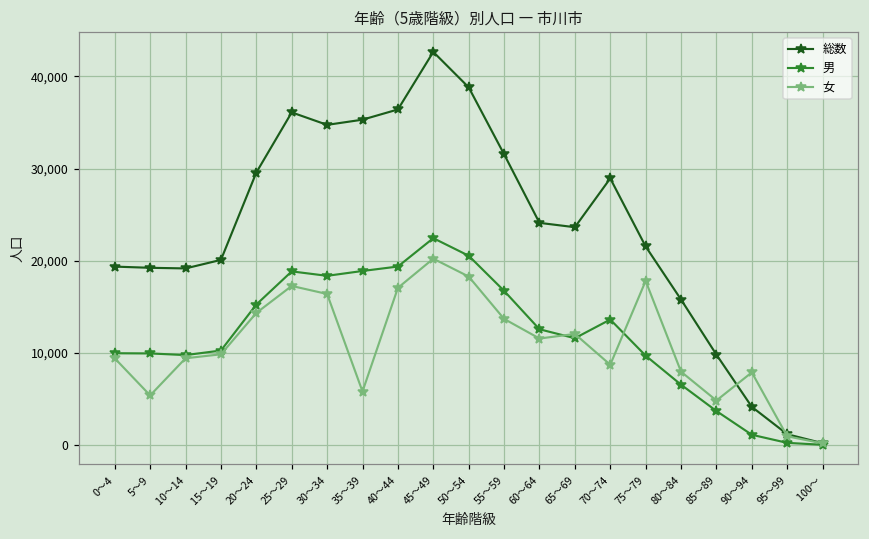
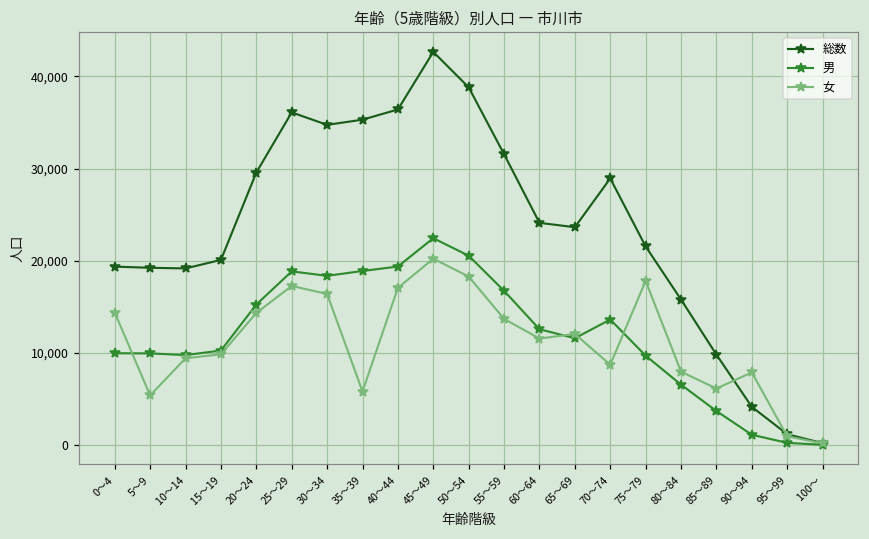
女, 0～4: 9,000 -> 14,000
女, 85～89: 5,000 -> 6,000
